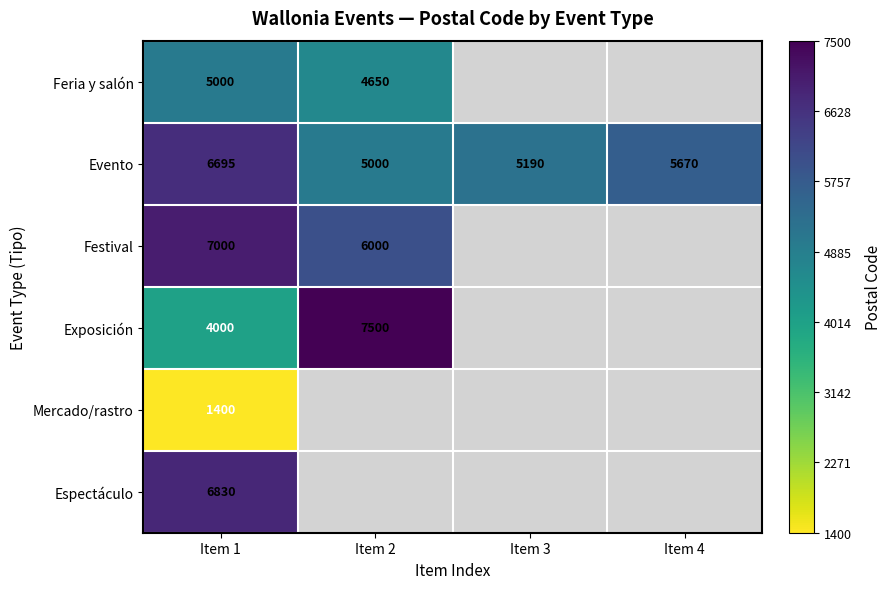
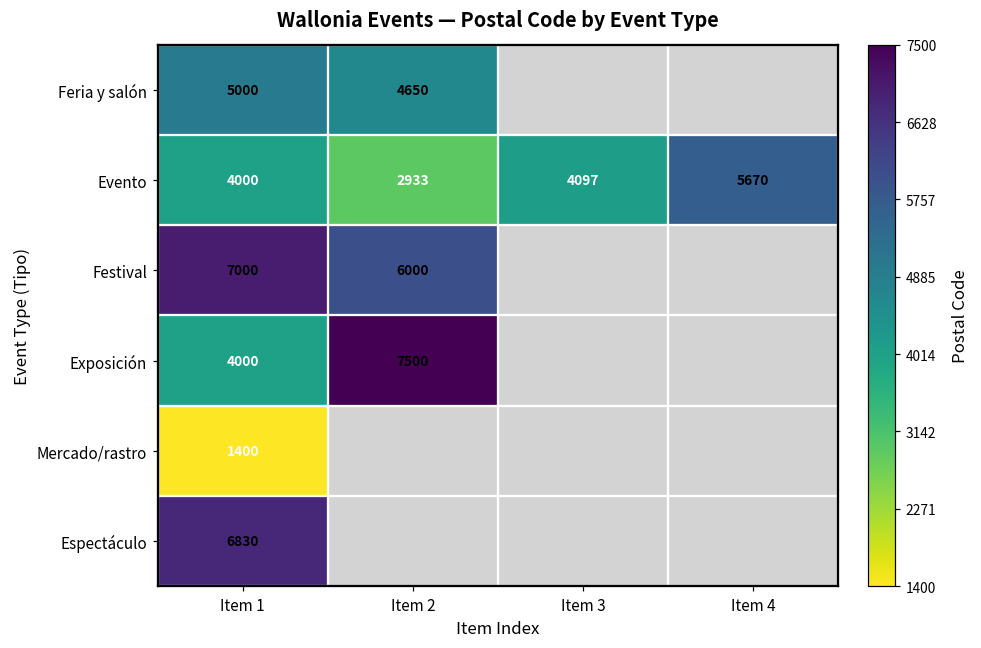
Evento, Item 1: 6695 -> 4000
Evento, Item 2: 5000 -> 2933
Evento, Item 3: 5190 -> 4097
